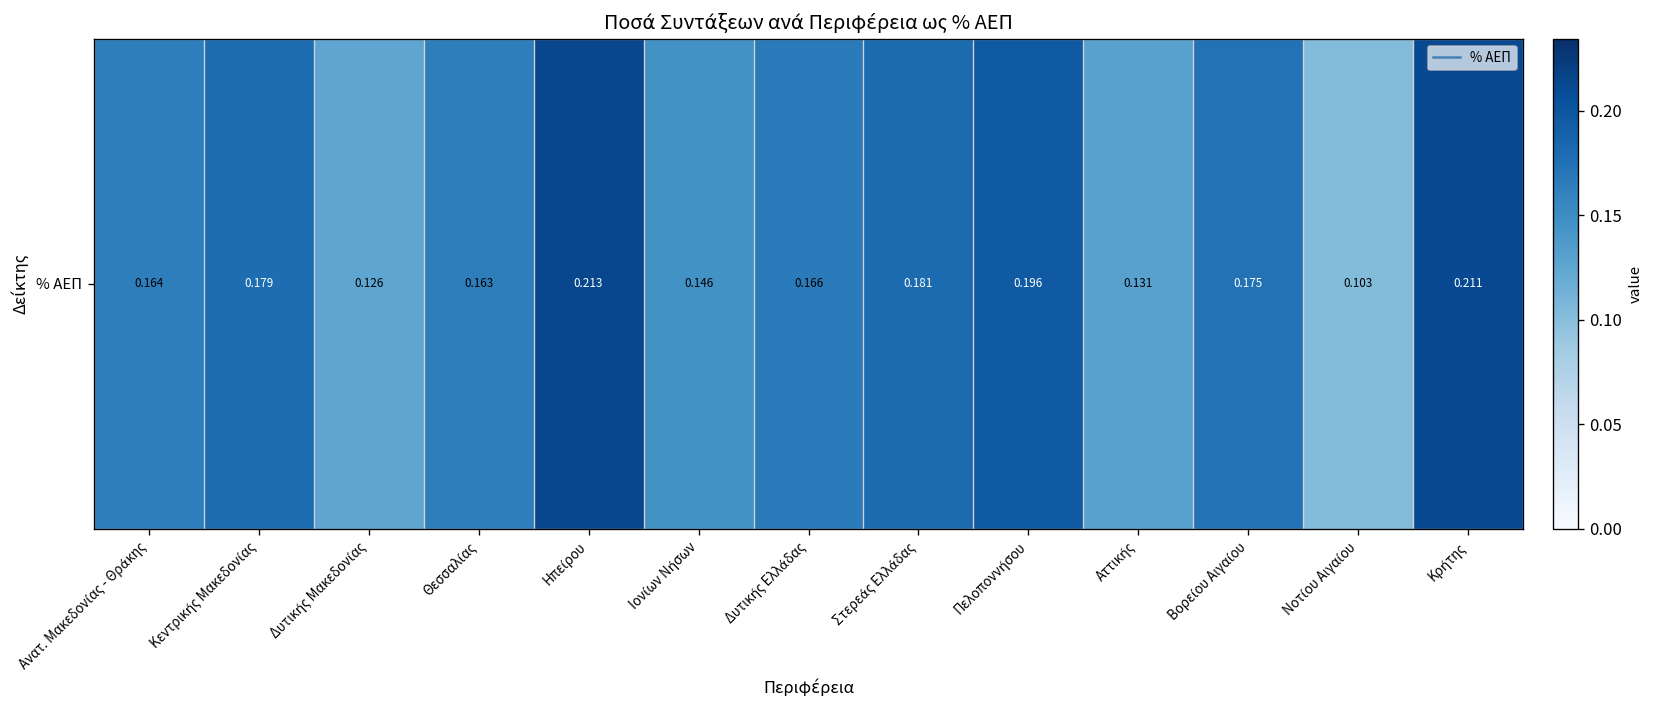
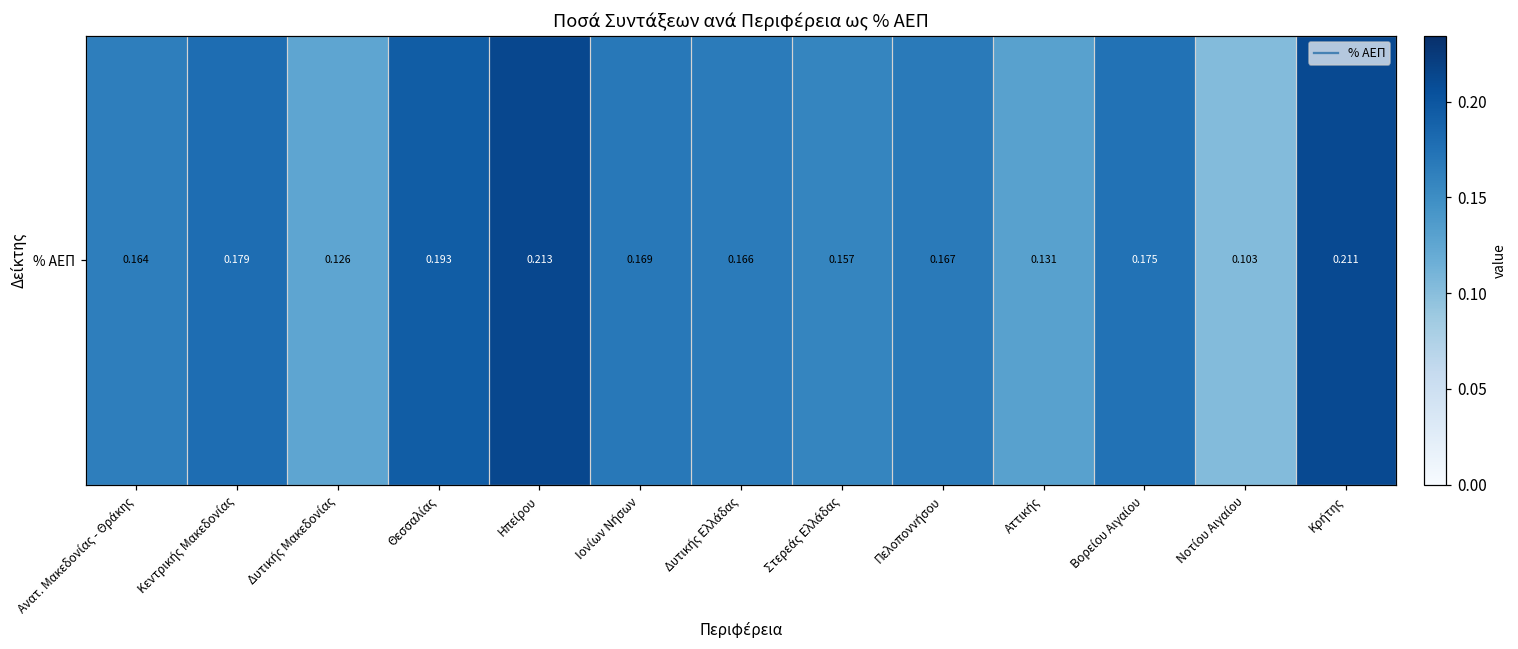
% ΑΕΠ, Θεσσαλίας: 0.163 -> 0.193
% ΑΕΠ, Ιονίων Νήσων: 0.146 -> 0.169
% ΑΕΠ, Στερεάς Ελλάδας: 0.181 -> 0.157
% ΑΕΠ, Πελοποννήσου: 0.196 -> 0.167
